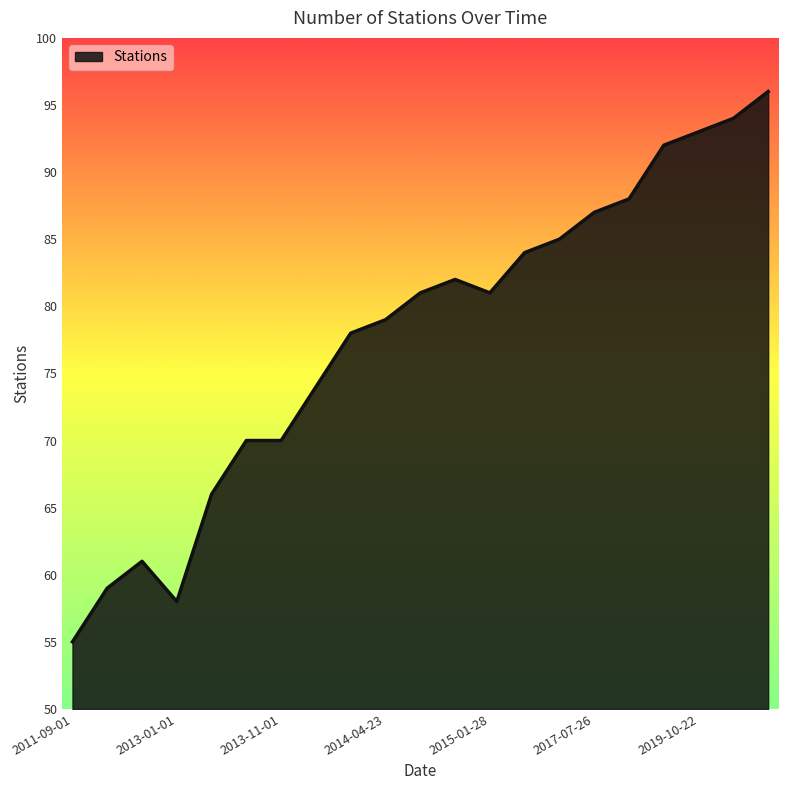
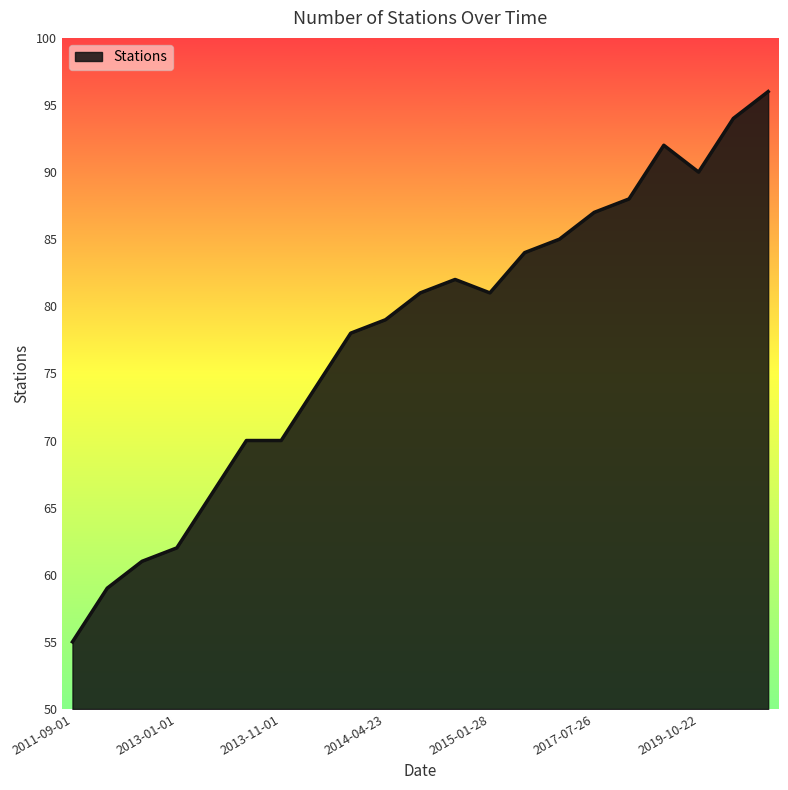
2013-01-01: 58 -> 62
2019-10-22: 93 -> 90
